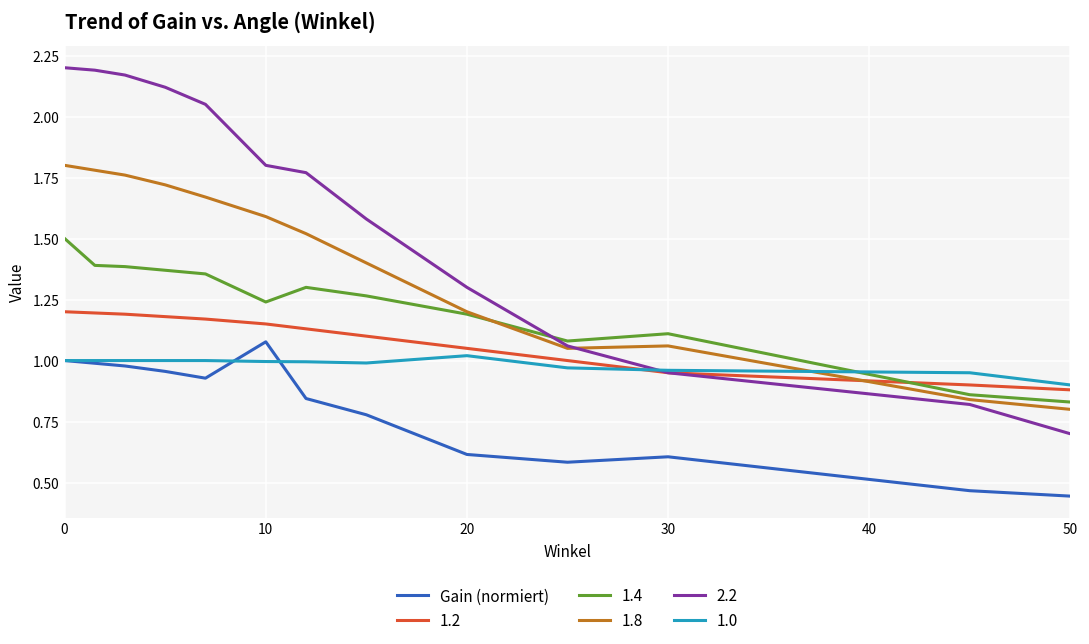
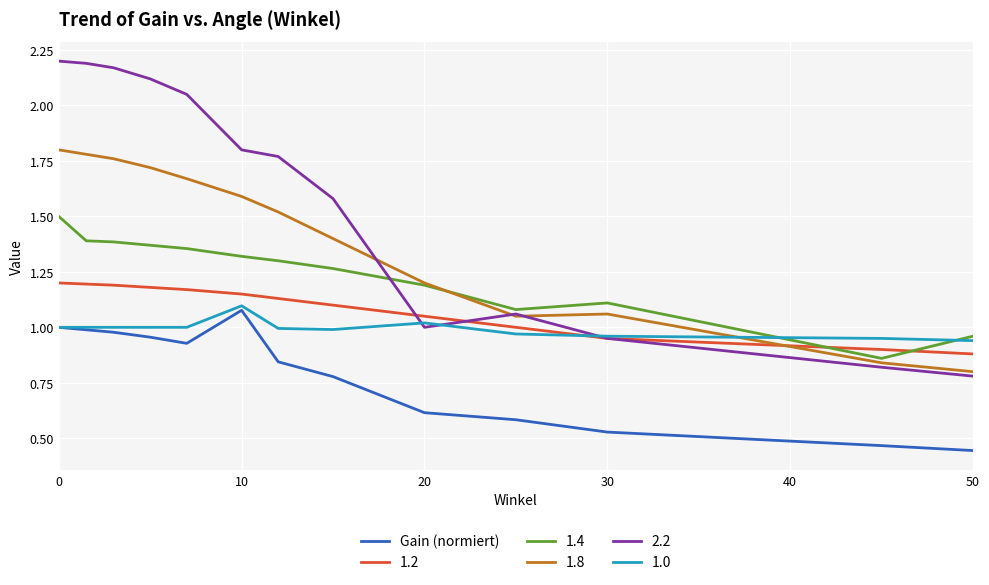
1.4, 10: 1.24 -> 1.32
1.0, 10: 1.00 -> 1.10
2.2, 20: 1.3 -> 1.0
Gain (normiert), 30: 0.61 -> 0.53
1.4, 50: 0.83 -> 0.96
2.2, 50: 0.70 -> 0.78
1.0, 50: 0.90 -> 0.94
